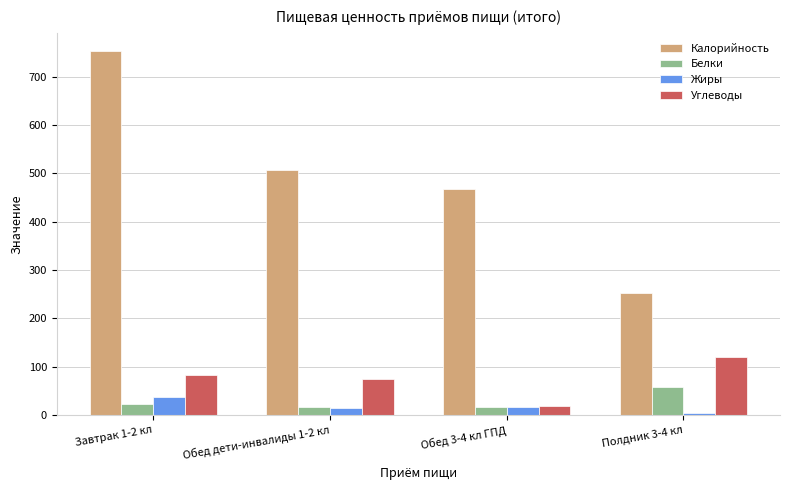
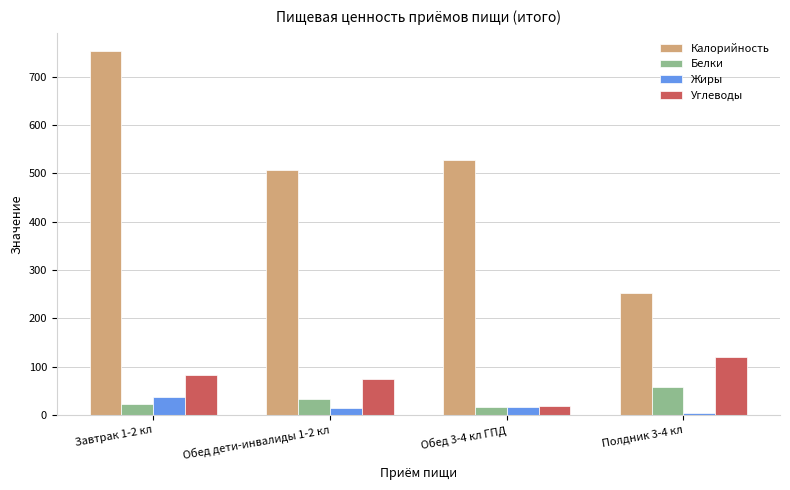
Белки, Обед дети-инвалиды 1-2 кл: 20 -> 30
Калорийность, Обед 3-4 кл ГПД: 470 -> 530
